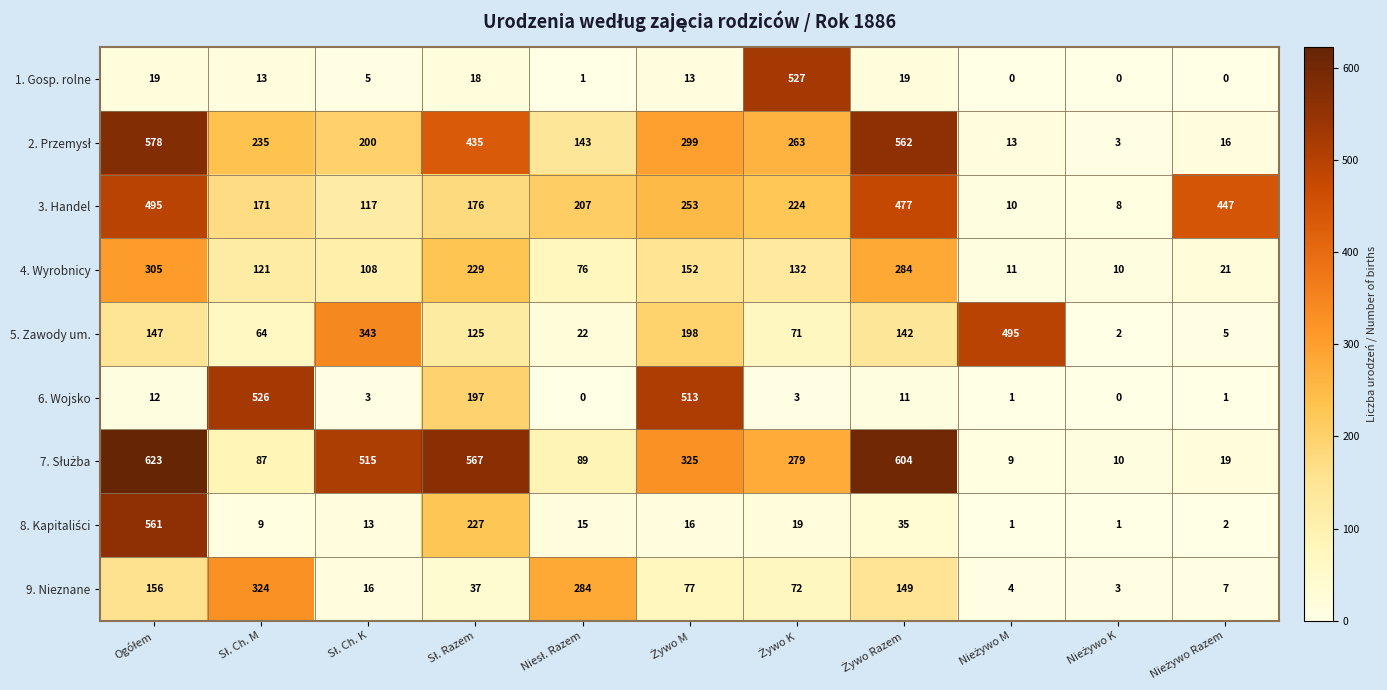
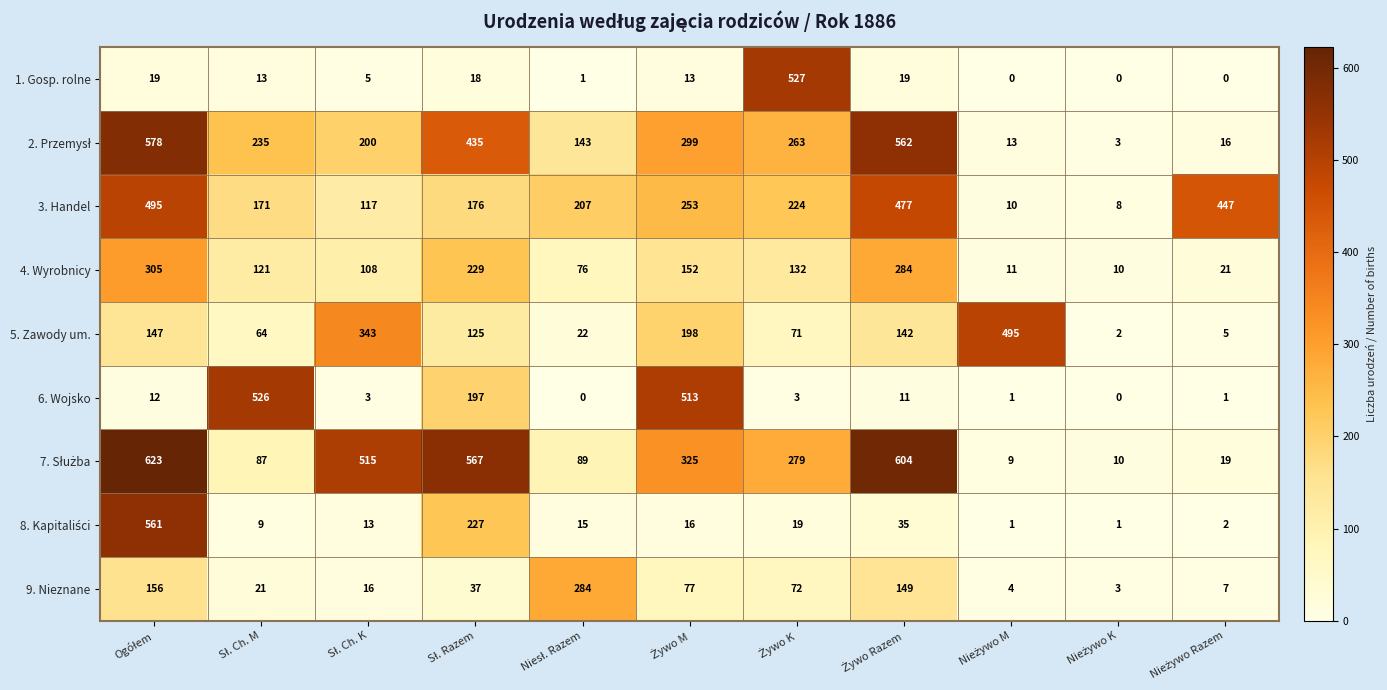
9. Nieznane, Sł. Ch. M: 324 -> 21
